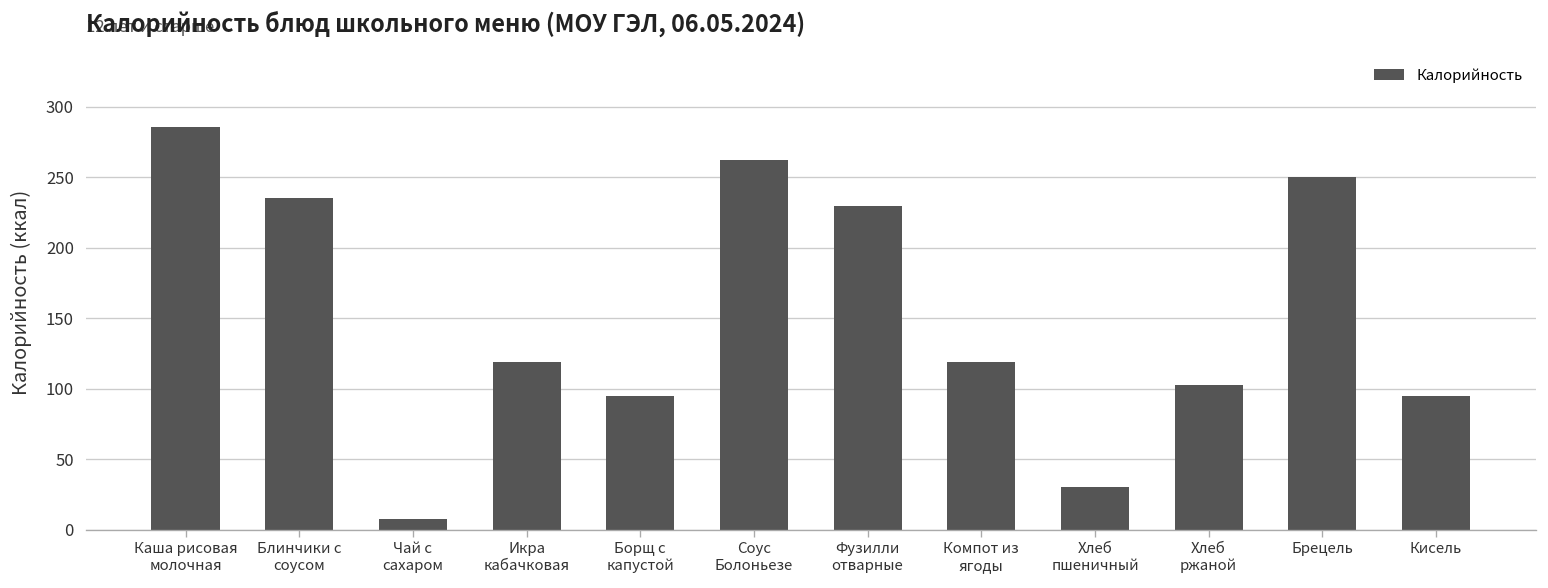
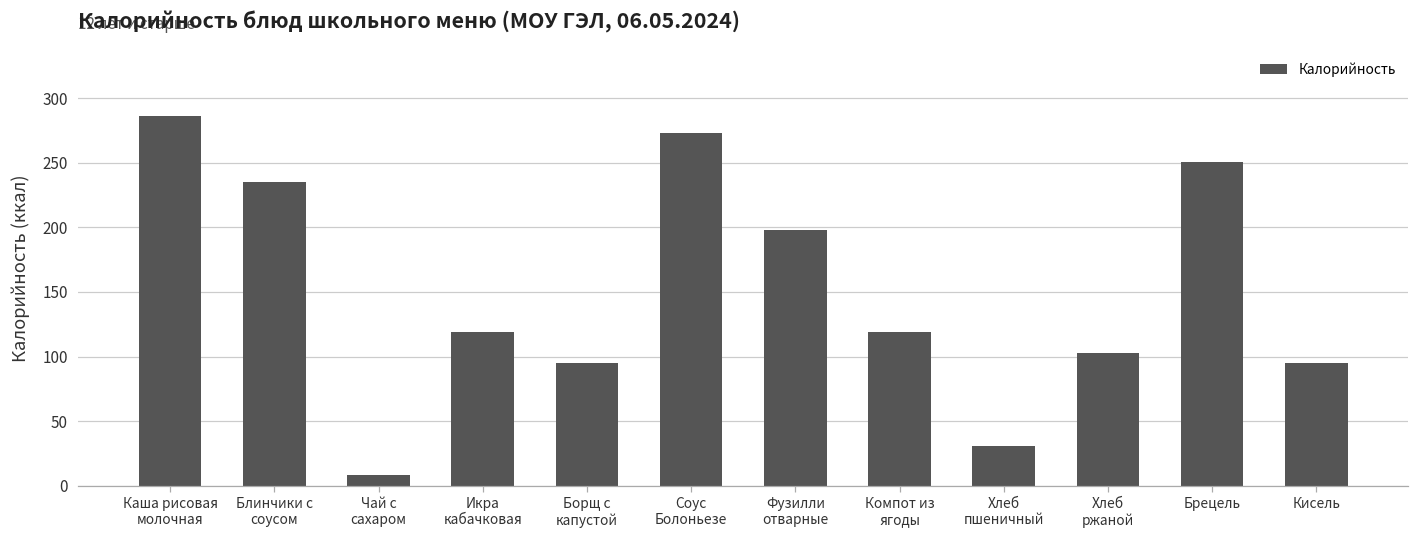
Соус Болоньезе: 263 -> 273
Фузилли отварные: 230 -> 198
